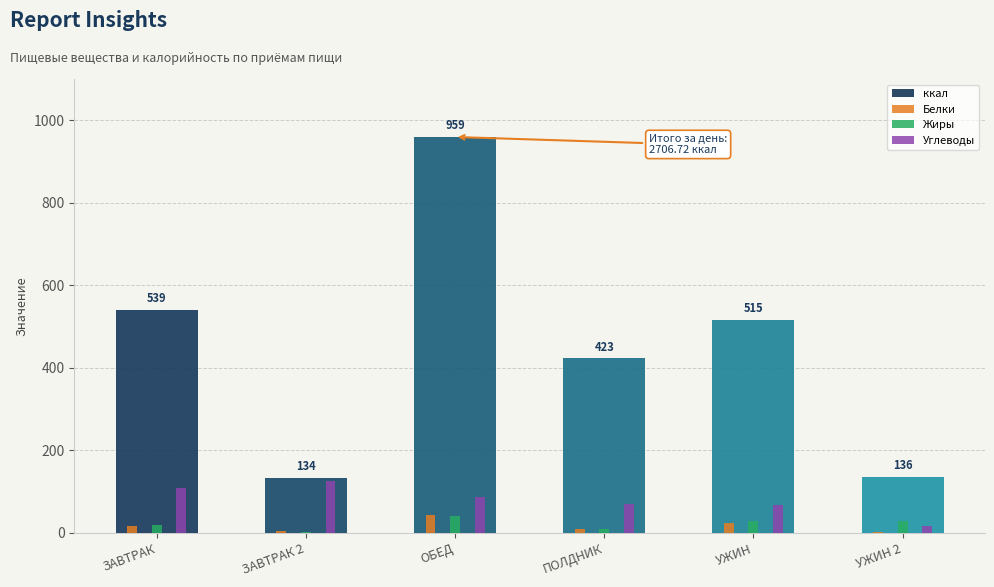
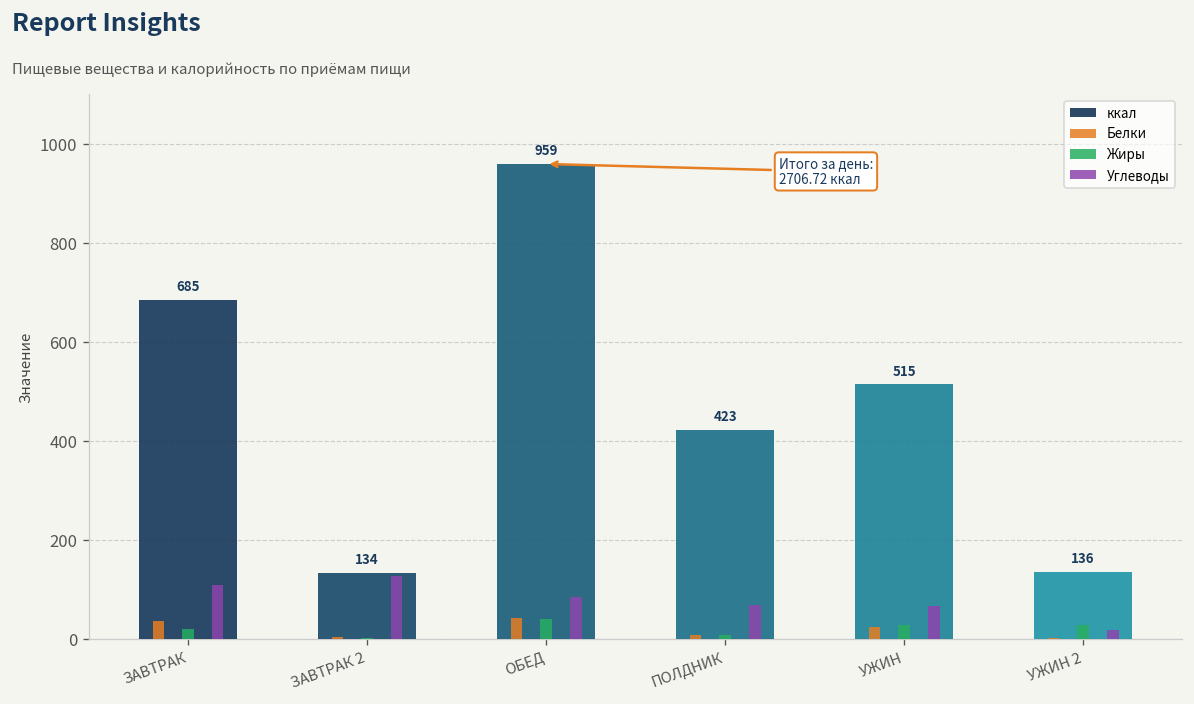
Белки, ЗАВТРАК: 20 -> 40
ккал, ЗАВТРАК: 539 -> 685
